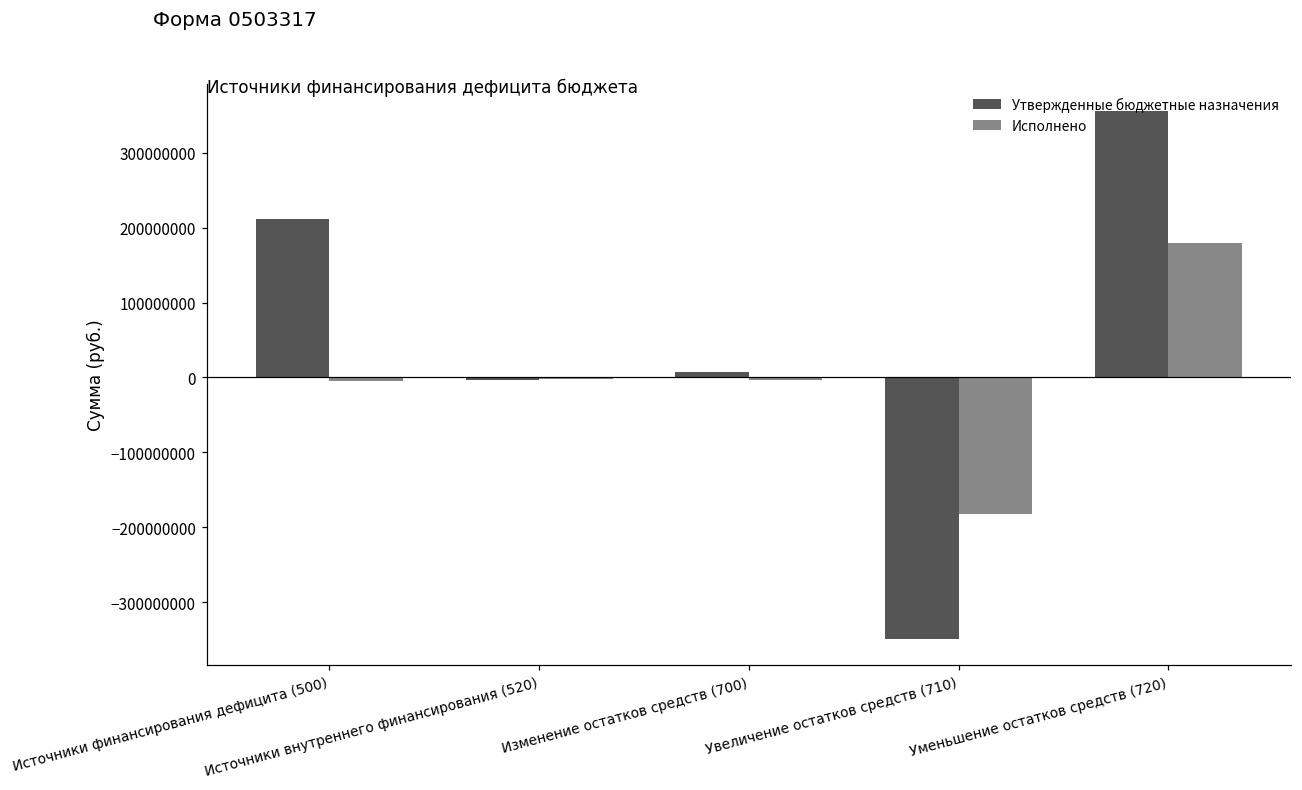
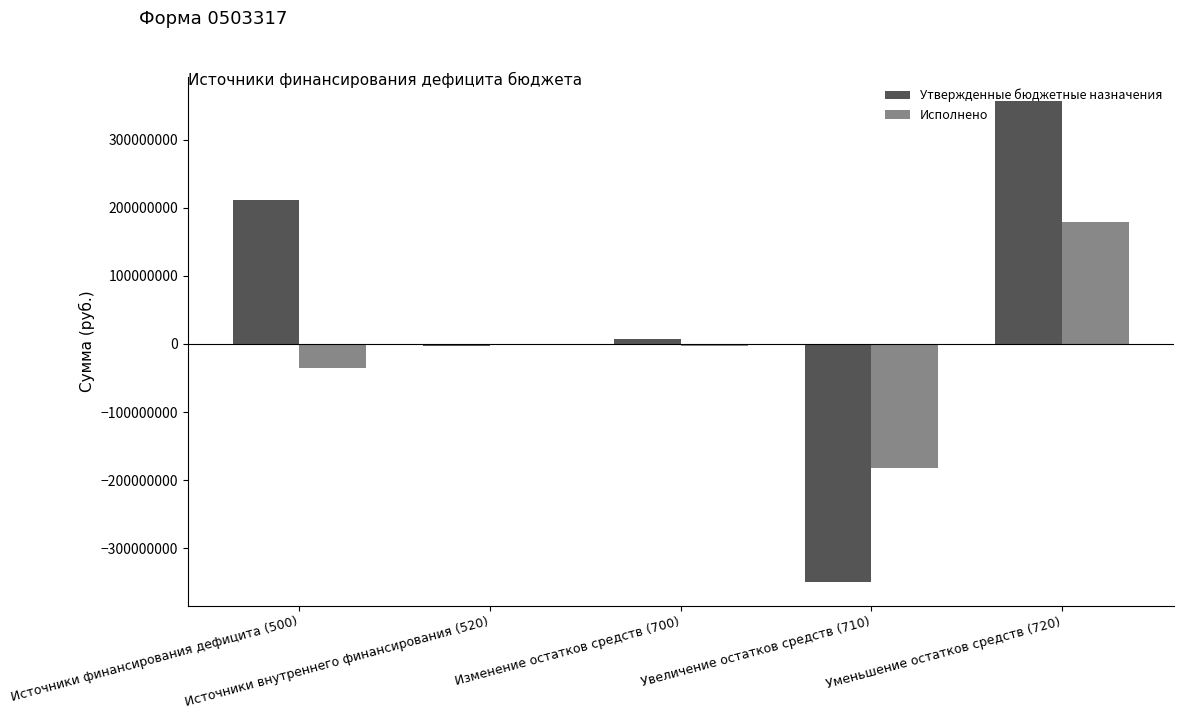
Исполнено, Источники финансирования дефицита (500): 0 -> -30000000
